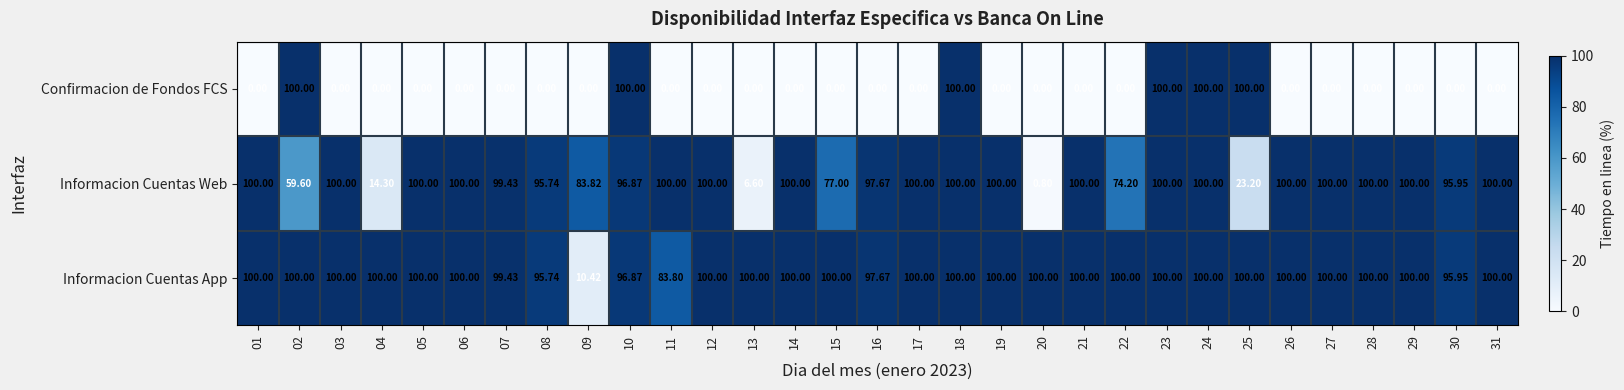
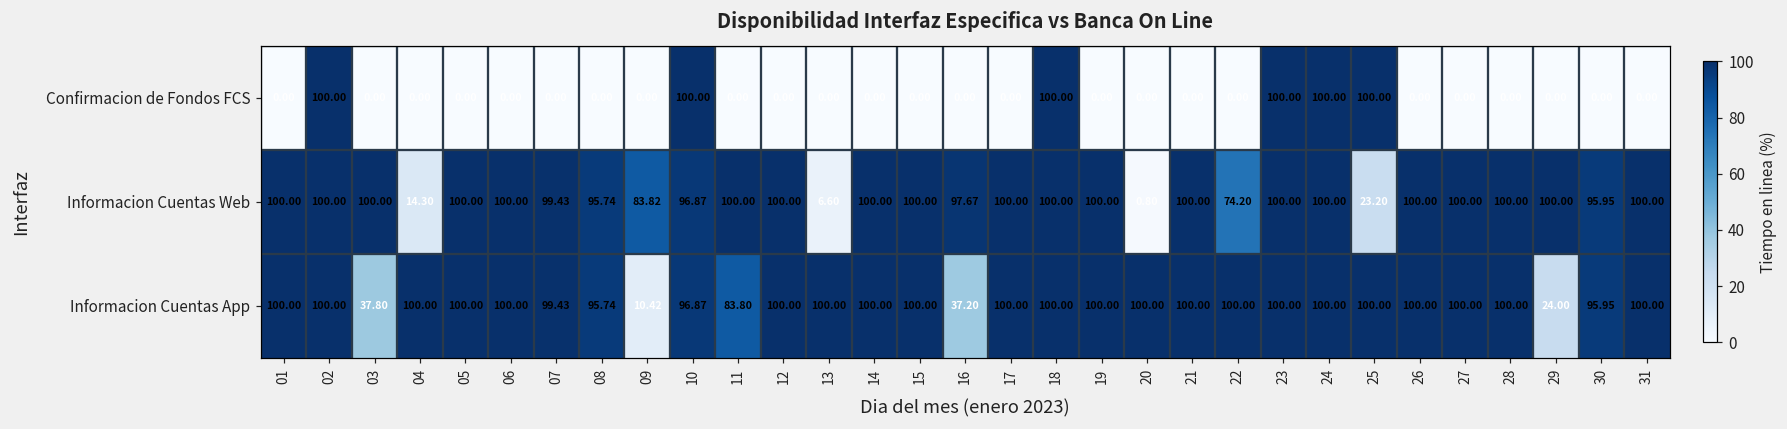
Informacion Cuentas Web, 02: 59.60 -> 100.00
Informacion Cuentas Web, 15: 77.00 -> 100.00
Informacion Cuentas App, 03: 100.00 -> 37.80
Informacion Cuentas App, 16: 97.67 -> 37.20
Informacion Cuentas App, 29: 100.00 -> 24.00
